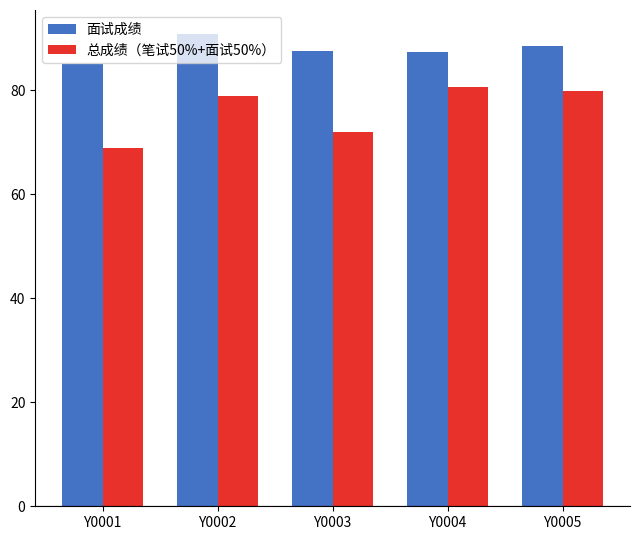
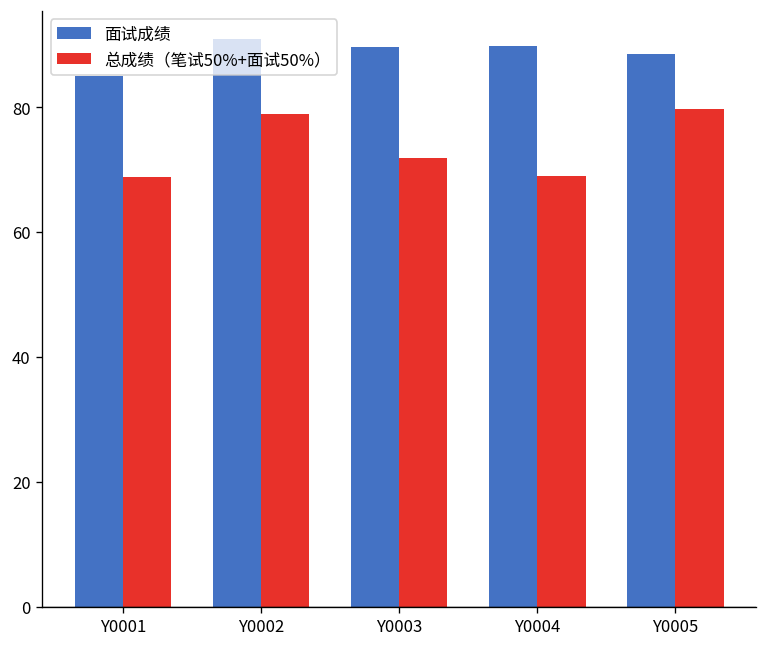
面试成绩, Y0003: 87 -> 90
面试成绩, Y0004: 87 -> 90
总成绩（笔试50%+面试50%）, Y0004: 81 -> 69
